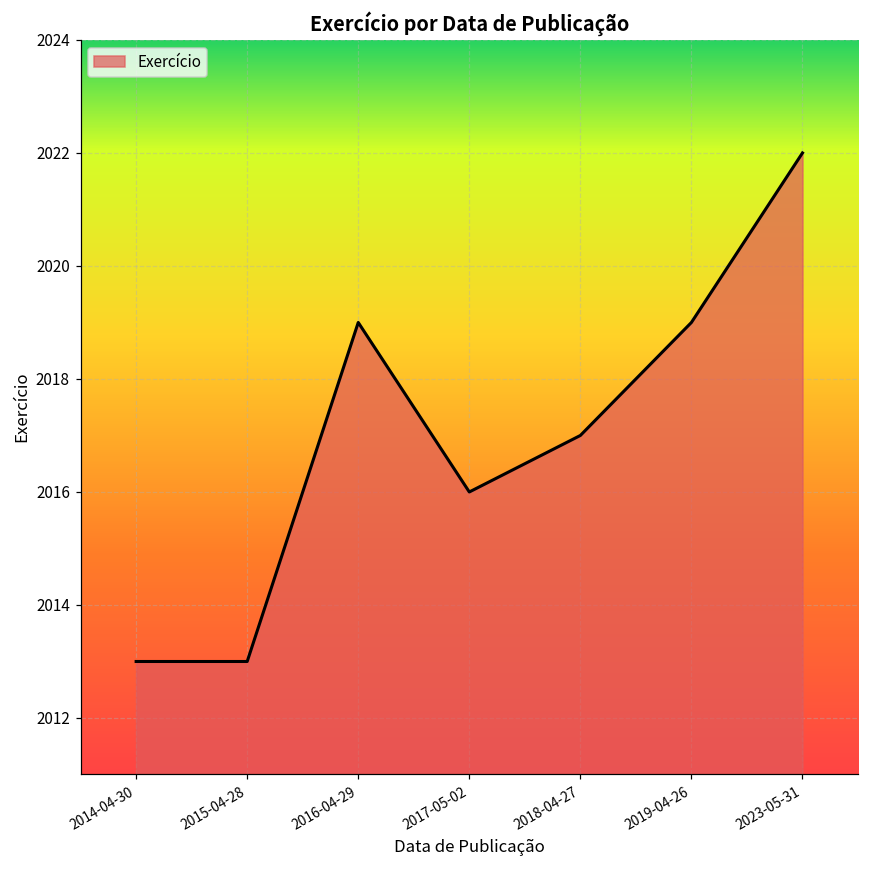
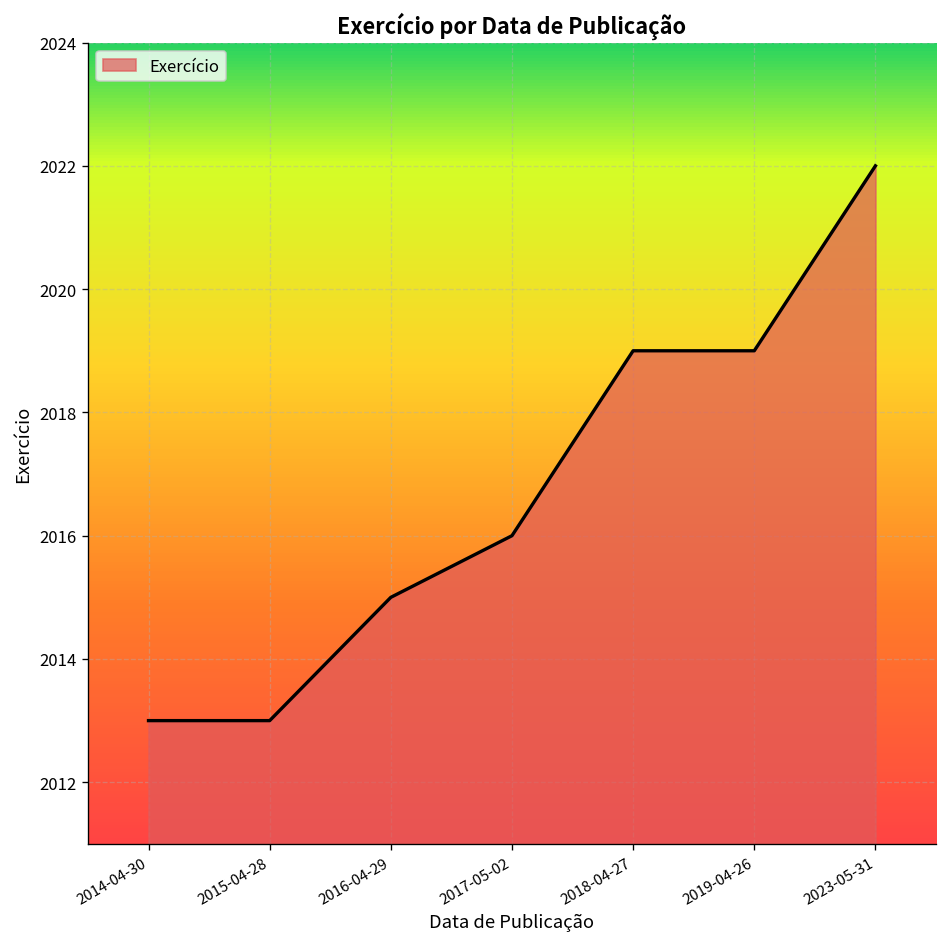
2016-04-29: 2019 -> 2015
2018-04-27: 2017 -> 2019
